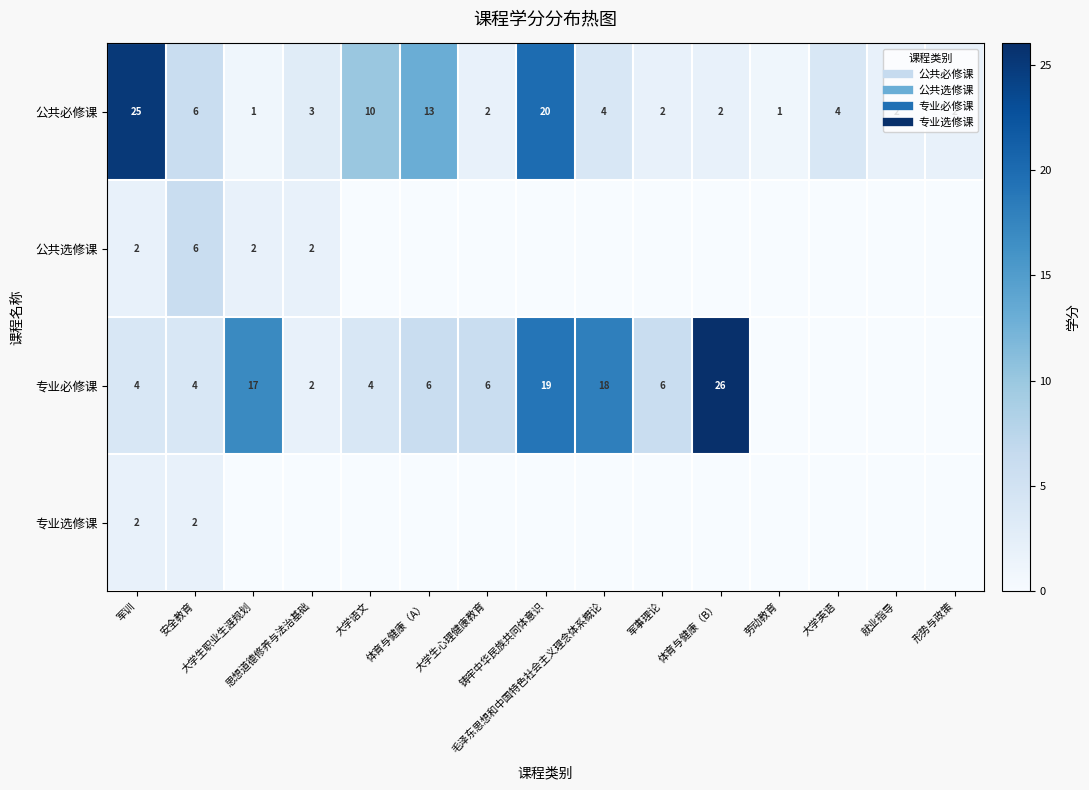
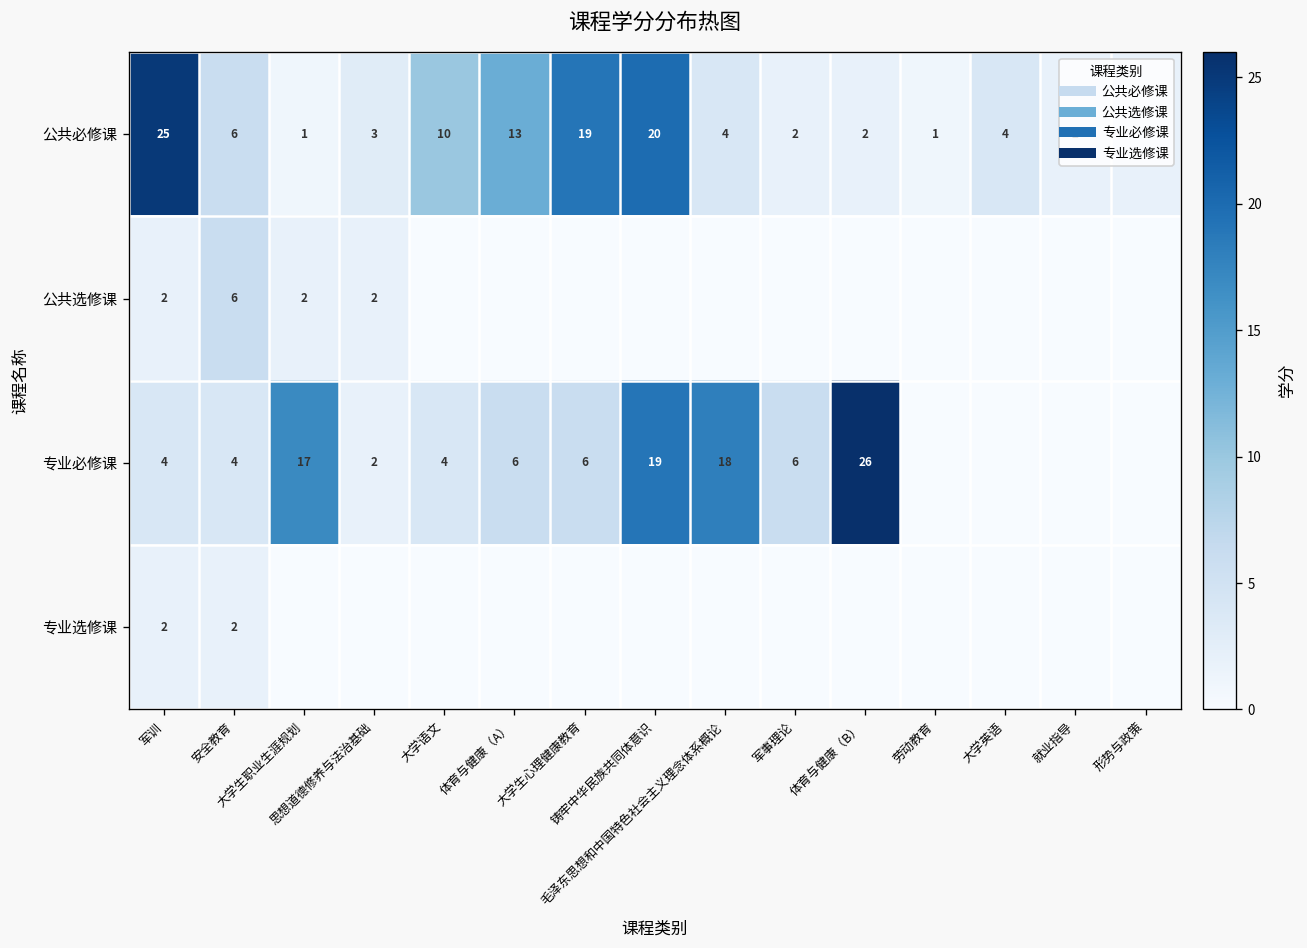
公共必修课, 大学生心理健康教育: 2 -> 19
